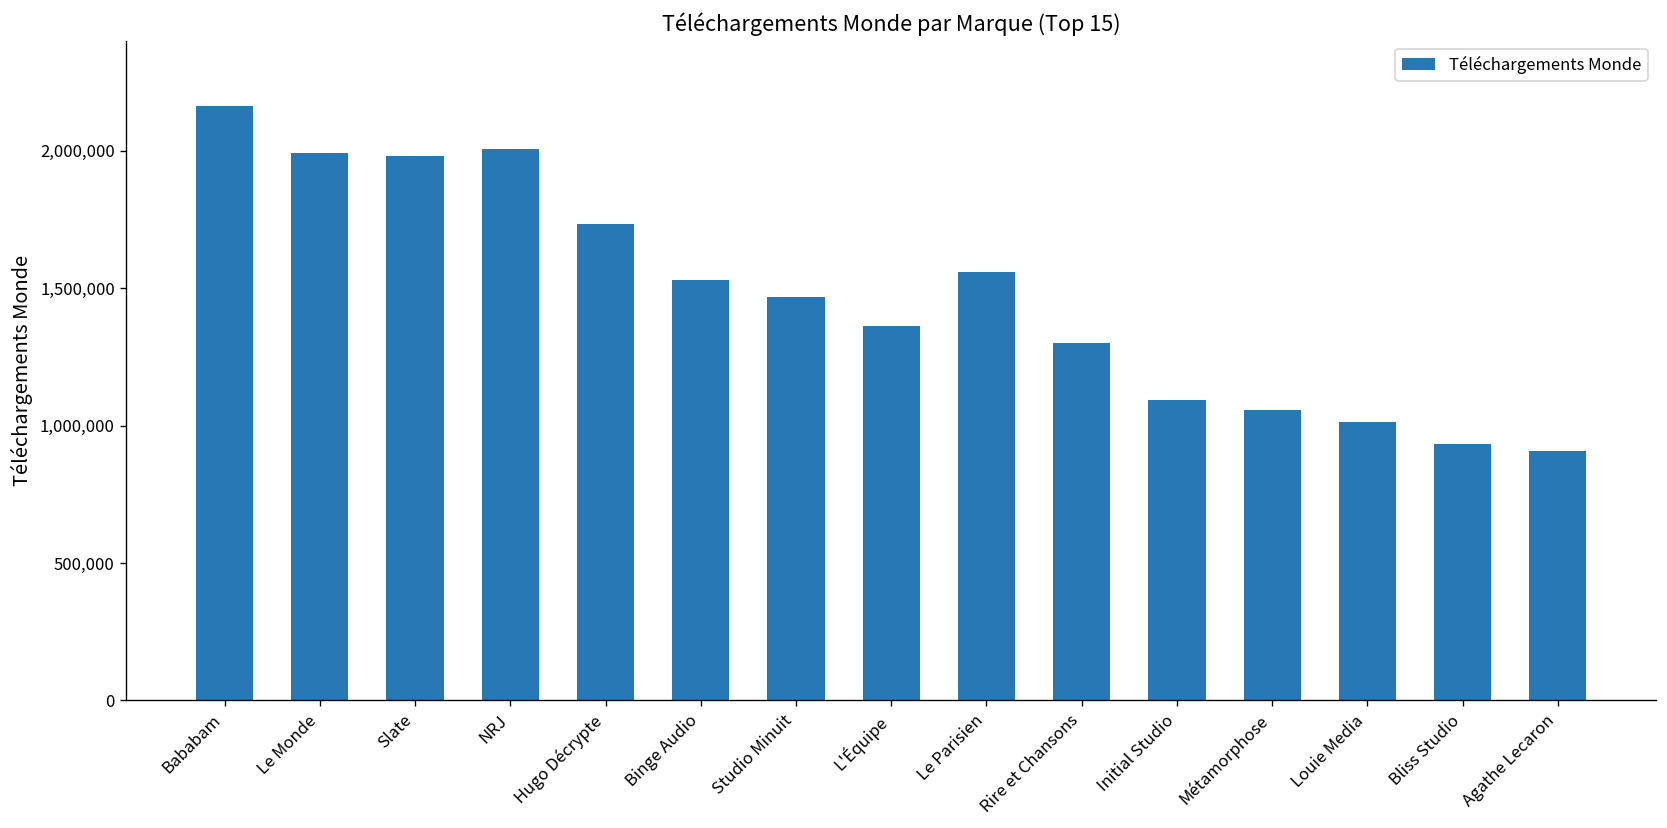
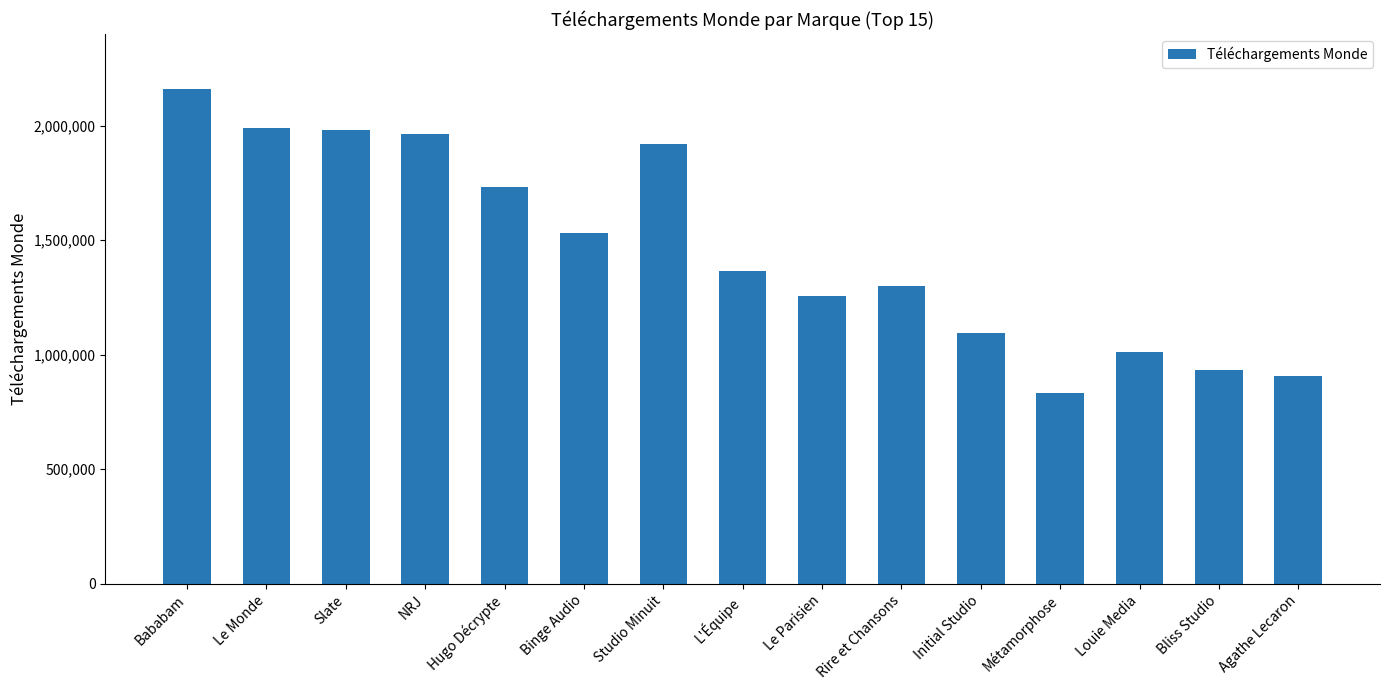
NRJ: 2,010,000 -> 1,960,000
Studio Minuit: 1,470,000 -> 1,920,000
Le Parisien: 1,560,000 -> 1,260,000
Métamorphose: 1,060,000 -> 830,000
